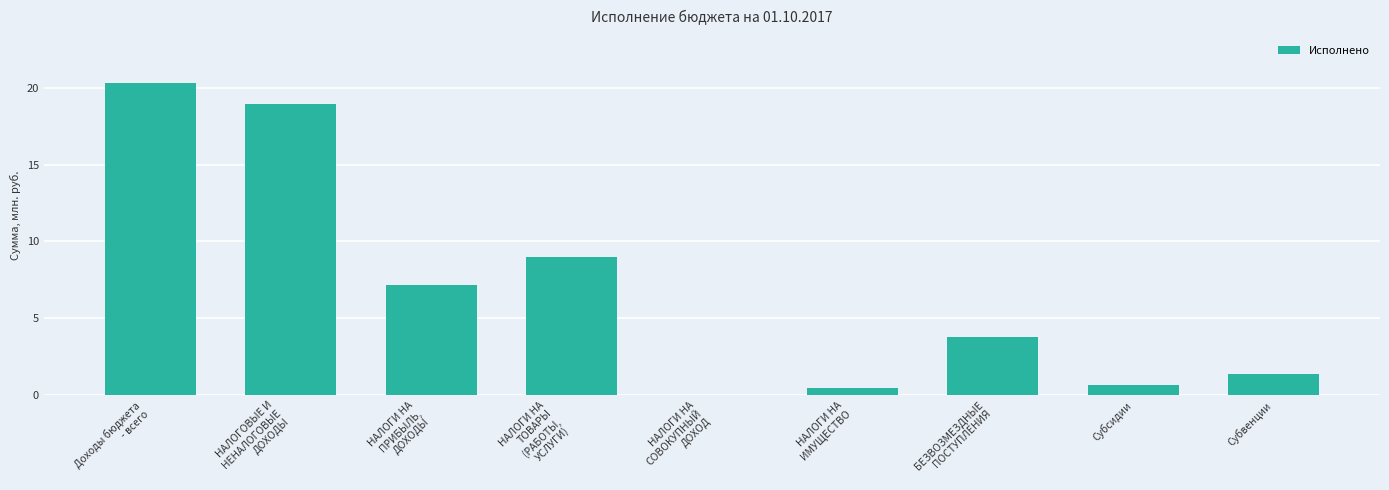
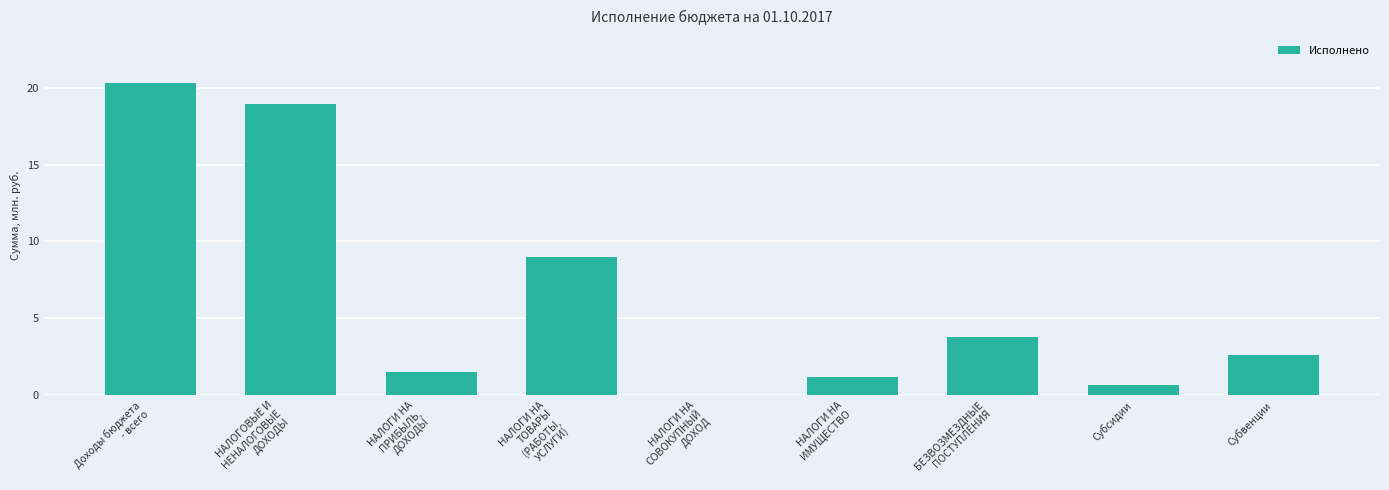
НАЛОГИ НА ПРИБЫЛЬ, ДОХОДЫ: 7.2 -> 1.5
НАЛОГИ НА ИМУЩЕСТВО: 0.5 -> 1.1
Субвенции: 1.3 -> 2.6
